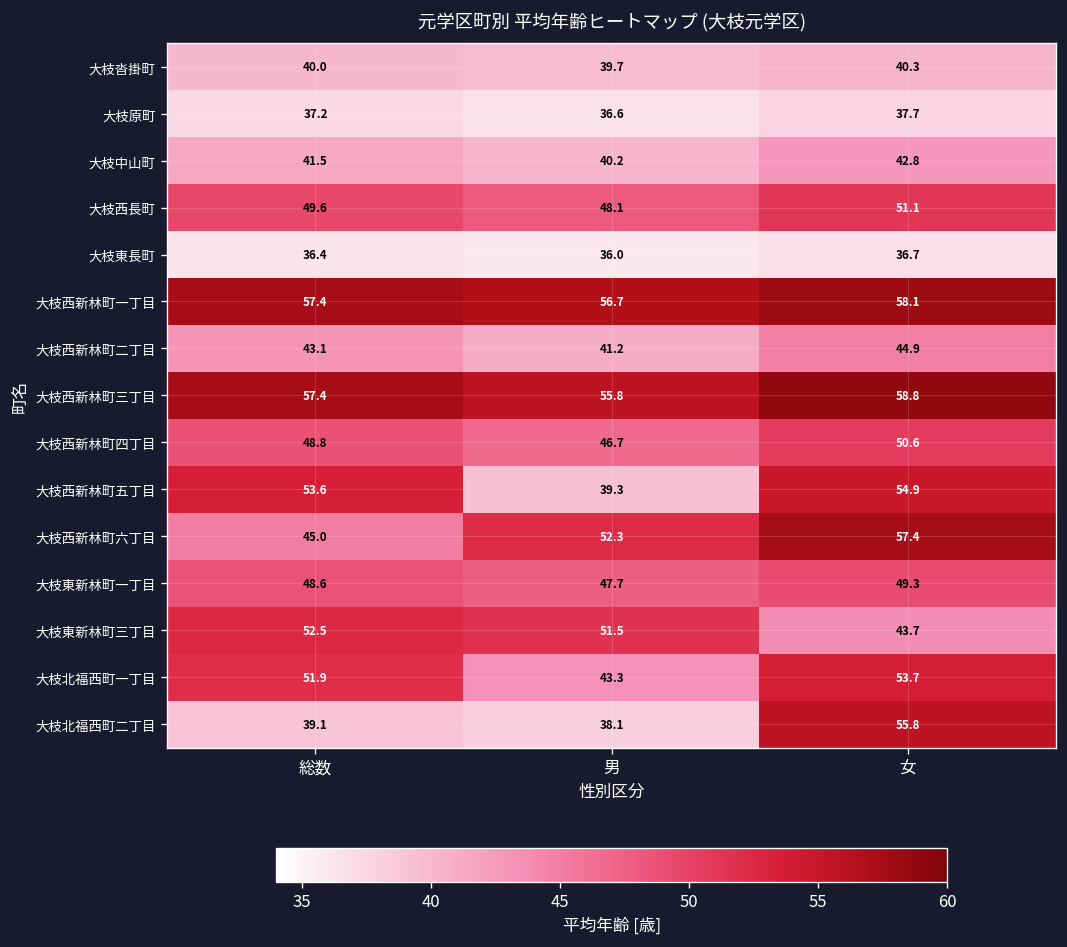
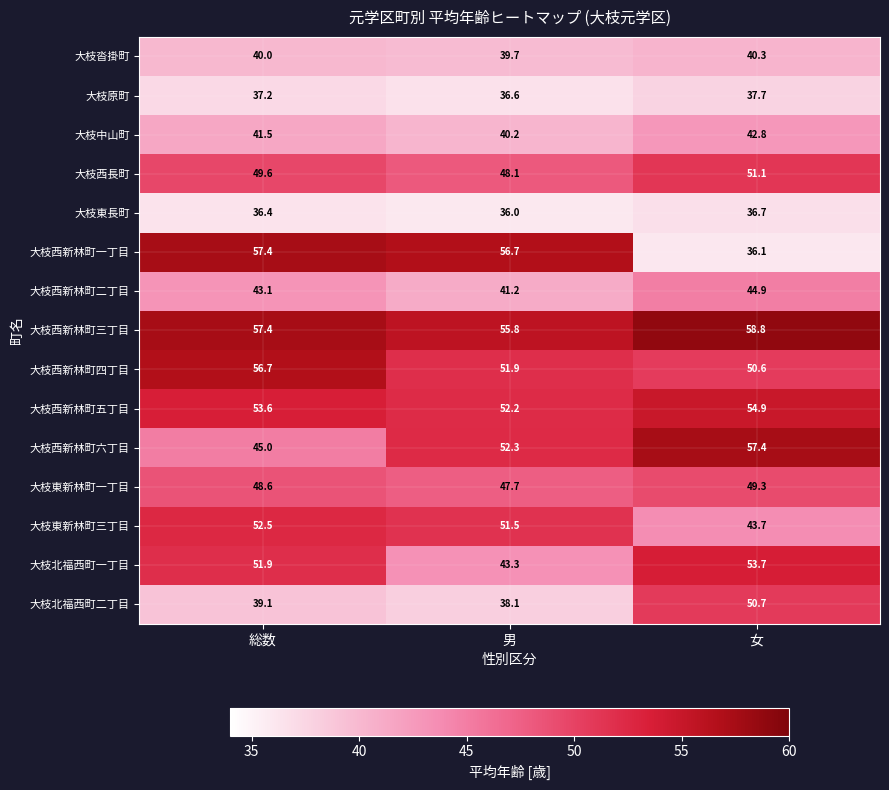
大枝西新林町一丁目, 女: 58.1 -> 36.1
大枝西新林町四丁目, 総数: 48.8 -> 56.7
大枝西新林町四丁目, 男: 46.7 -> 51.9
大枝西新林町五丁目, 男: 39.3 -> 52.2
大枝北福西町二丁目, 女: 55.8 -> 50.7
